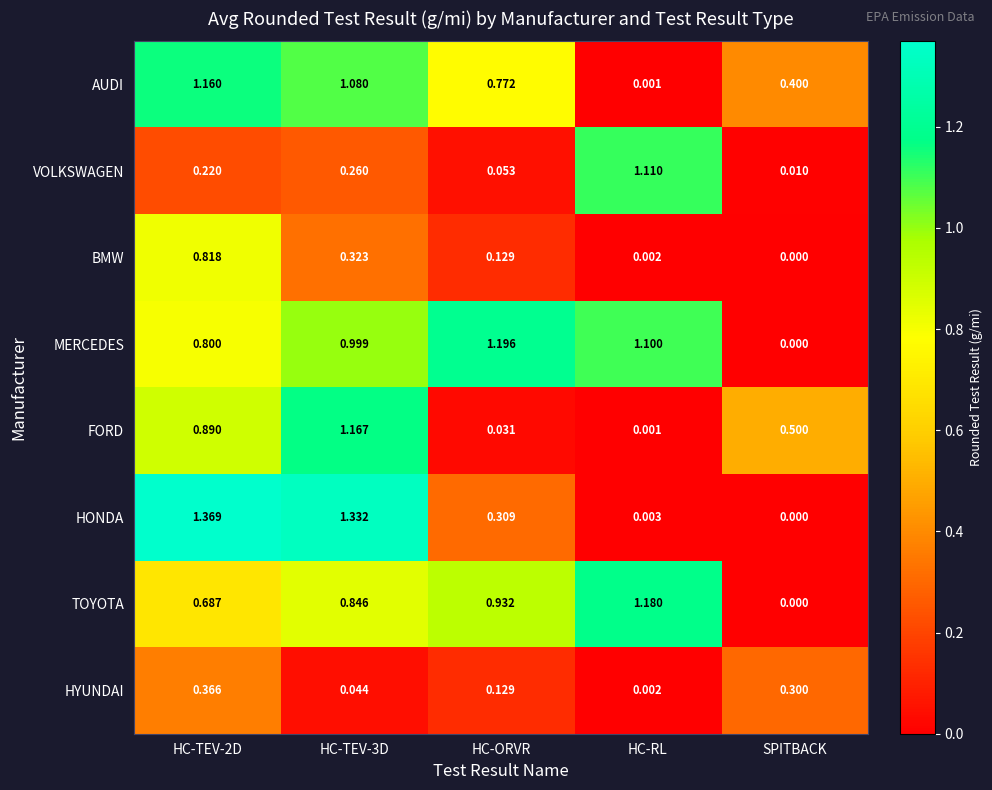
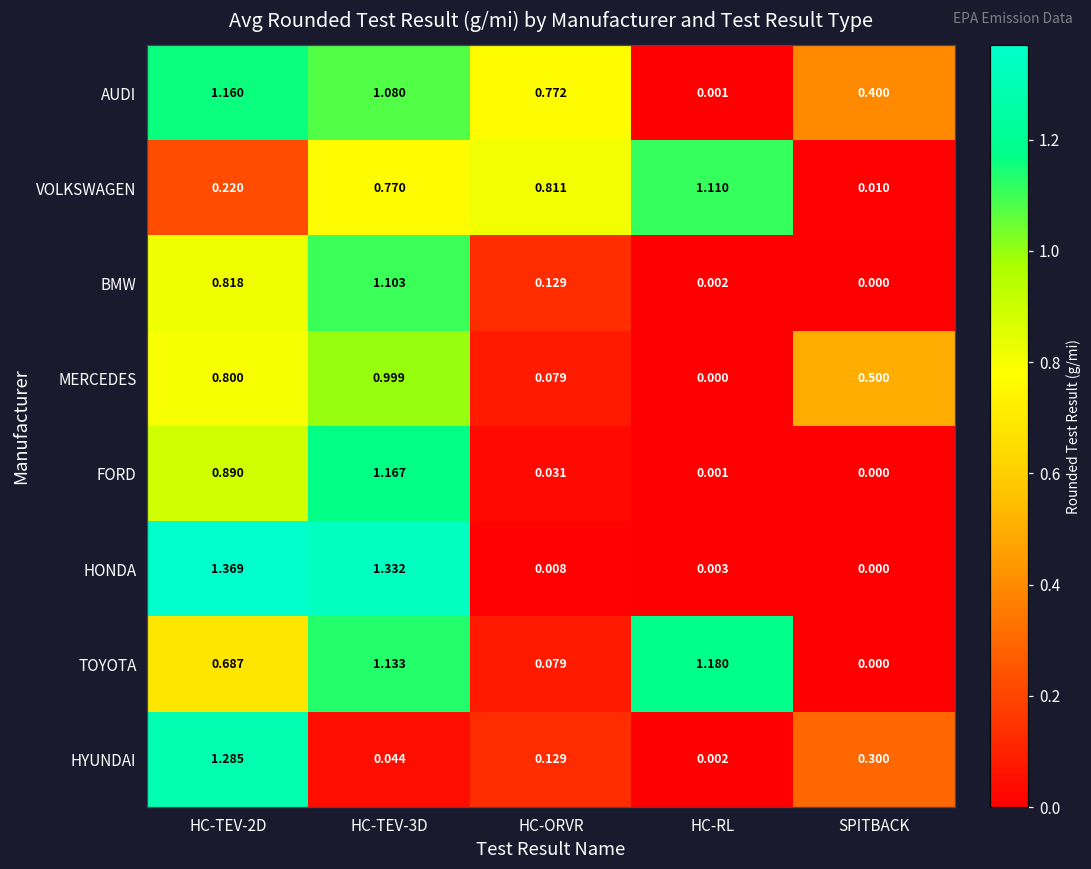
VOLKSWAGEN, HC-TEV-3D: 0.260 -> 0.770
VOLKSWAGEN, HC-ORVR: 0.053 -> 0.811
BMW, HC-TEV-3D: 0.323 -> 1.103
MERCEDES, HC-ORVR: 1.196 -> 0.079
MERCEDES, HC-RL: 1.100 -> 0.000
MERCEDES, SPITBACK: 0.000 -> 0.500
FORD, SPITBACK: 0.500 -> 0.000
HONDA, HC-ORVR: 0.309 -> 0.008
TOYOTA, HC-TEV-3D: 0.846 -> 1.133
TOYOTA, HC-ORVR: 0.932 -> 0.079
HYUNDAI, HC-TEV-2D: 0.366 -> 1.285
